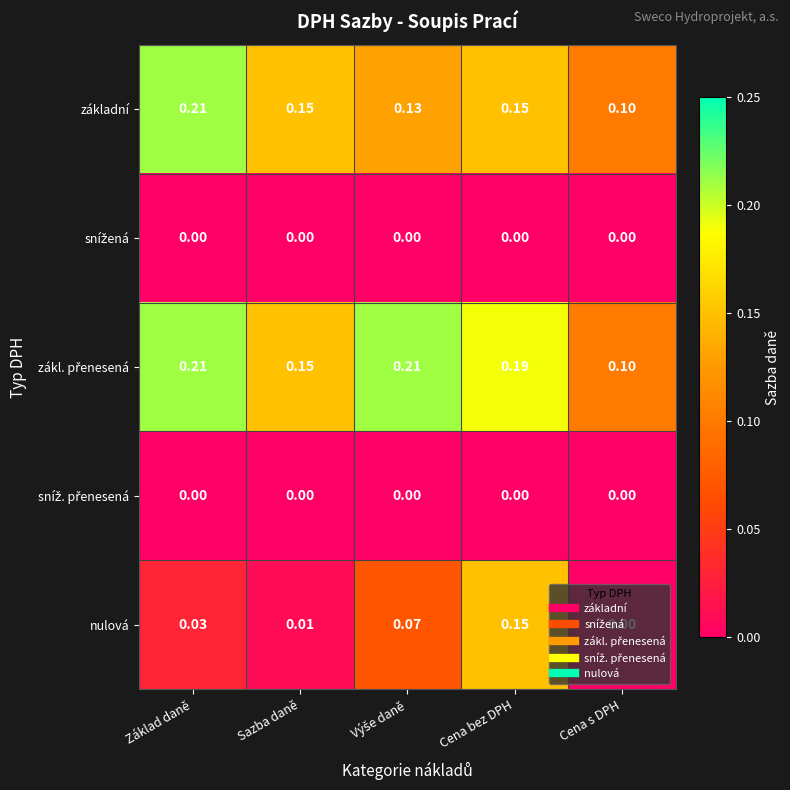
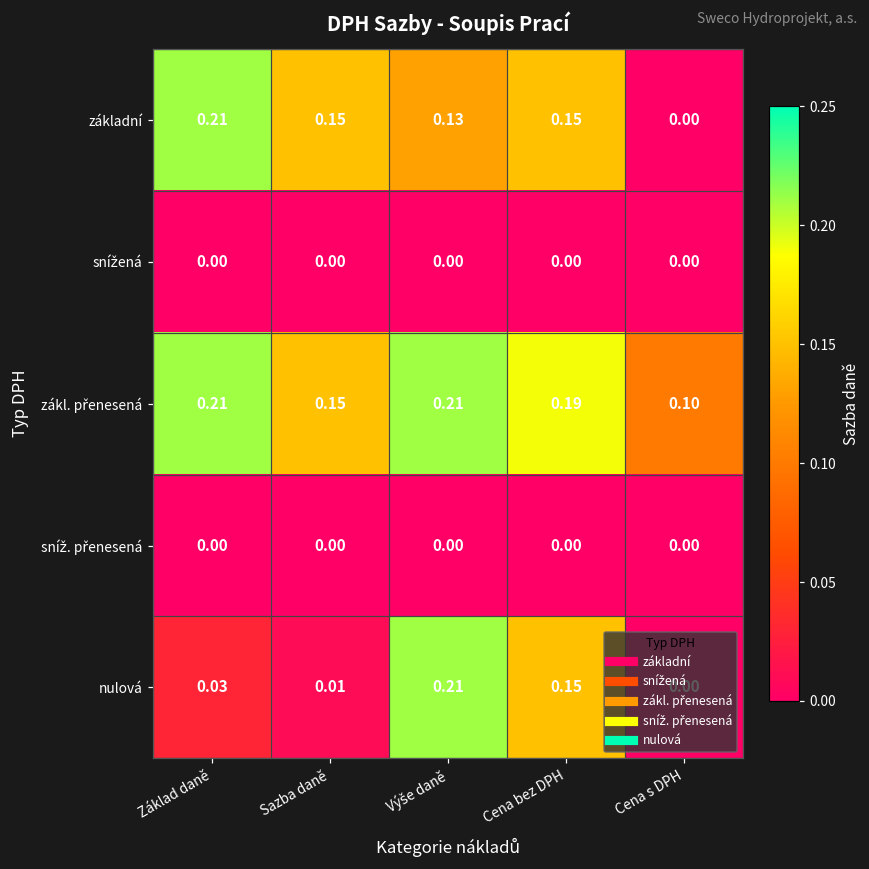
základní, Cena s DPH: 0.10 -> 0.00
nulová, Výše daně: 0.07 -> 0.21
